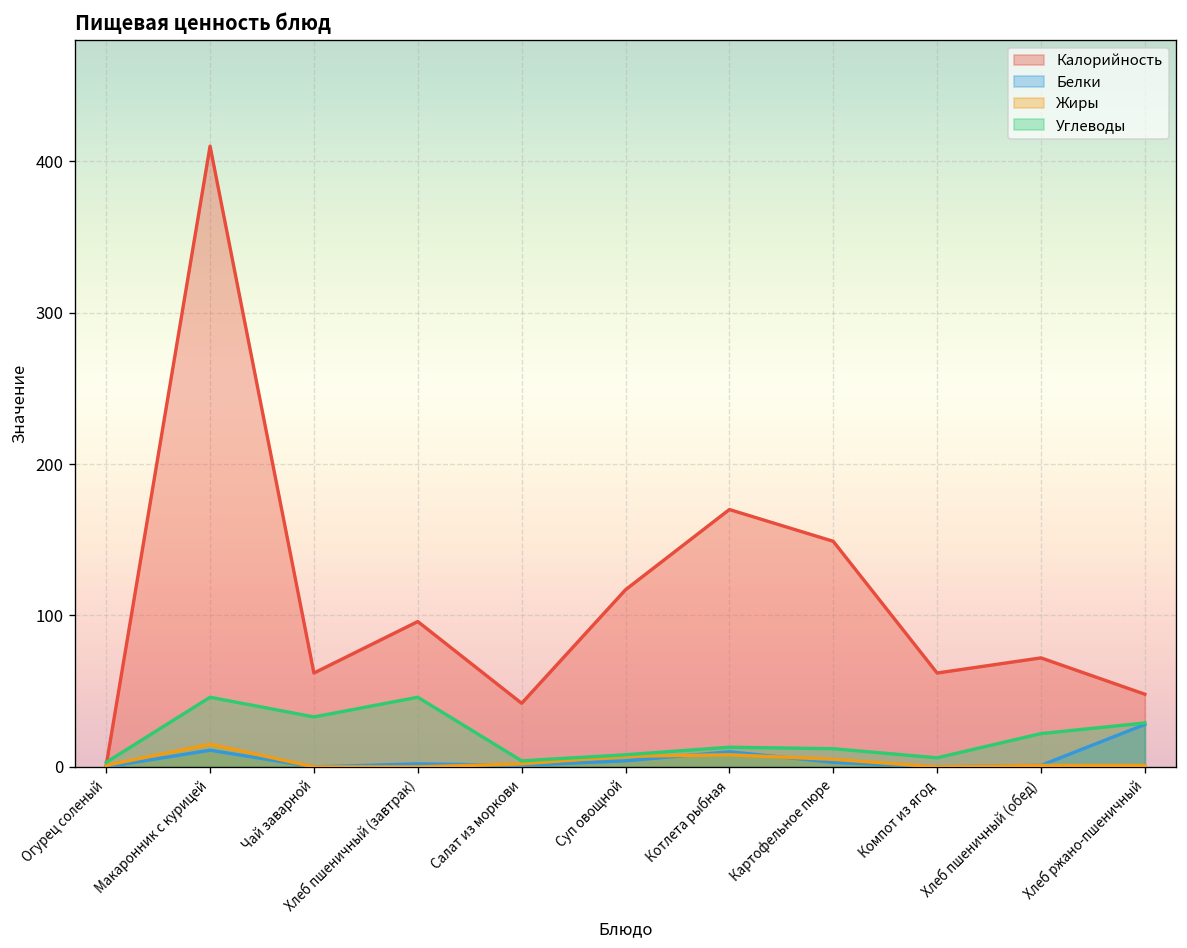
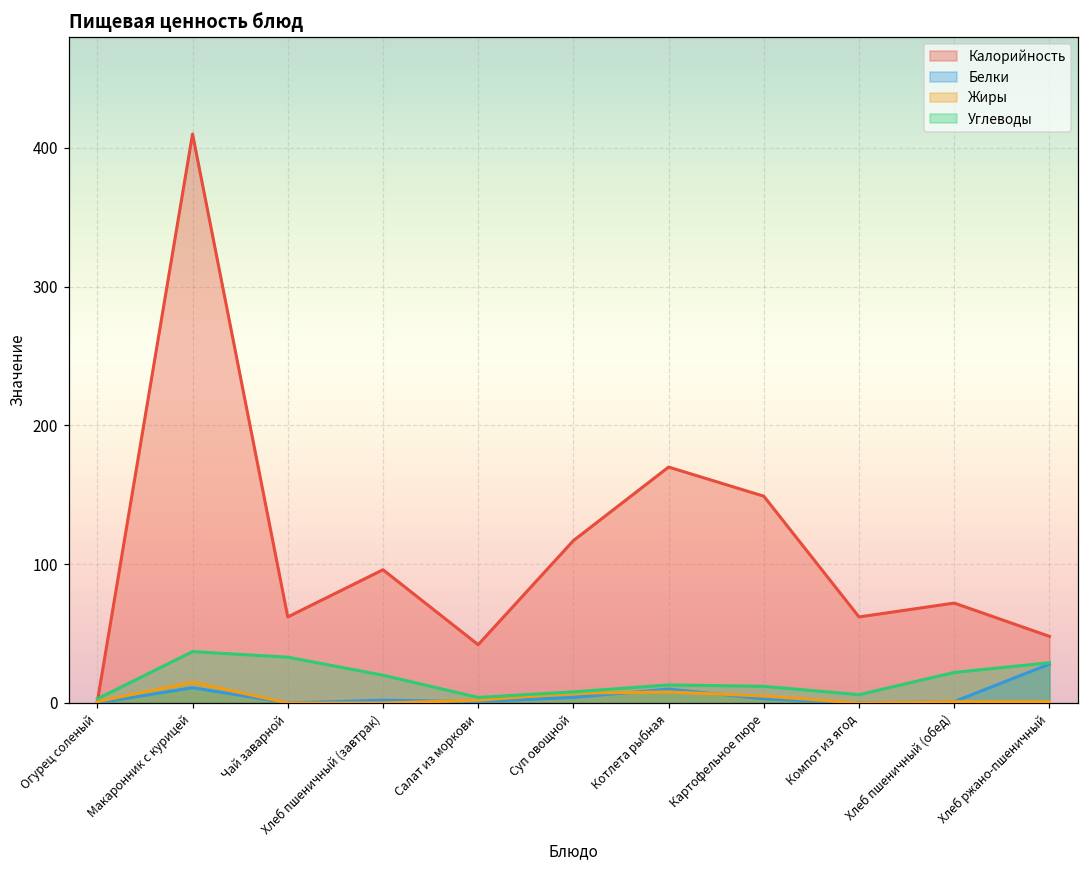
Углеводы, Макаронник с курицей: 46 -> 37
Углеводы, Хлеб пшеничный (завтрак): 46 -> 20
